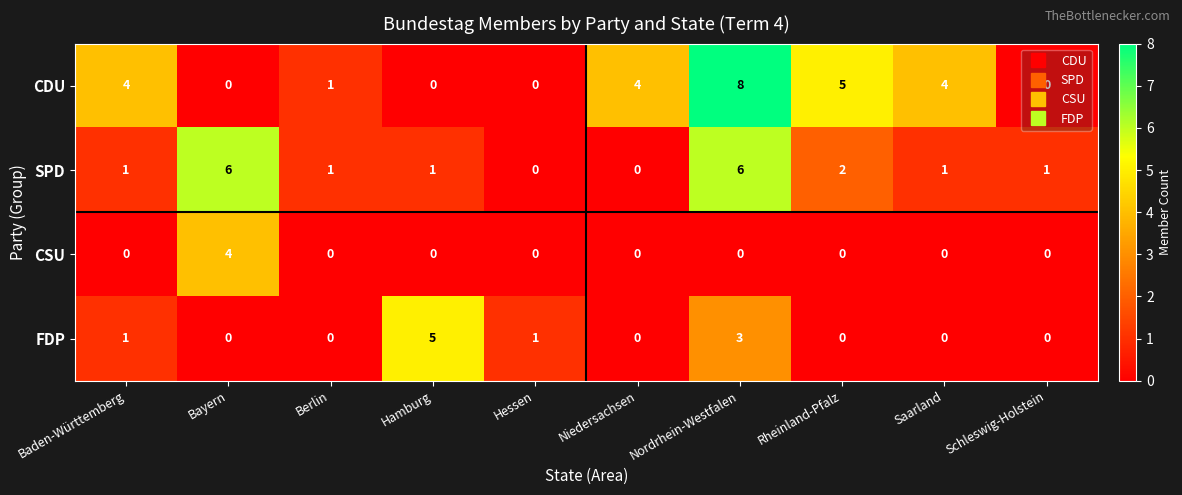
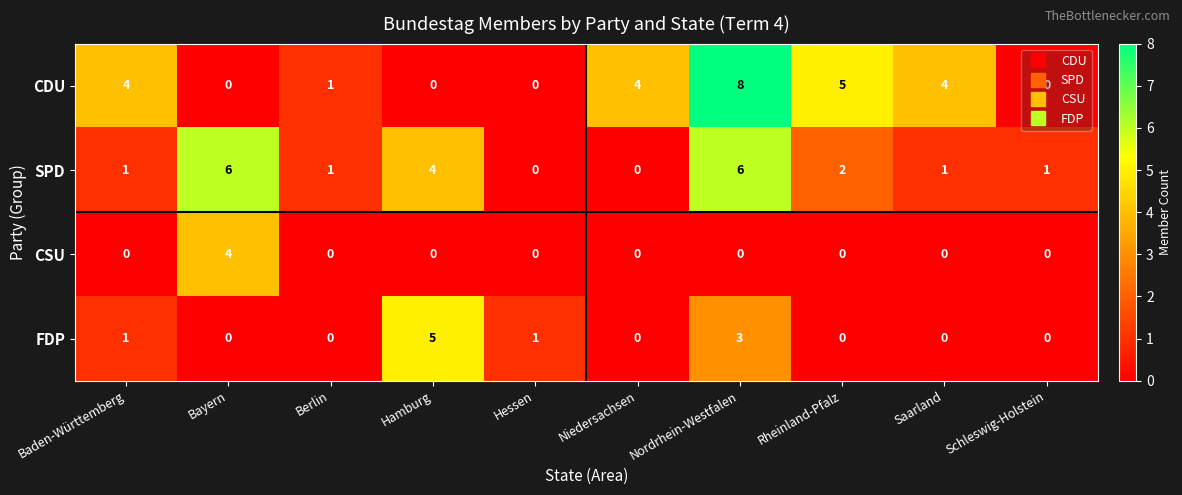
SPD, Hamburg: 1 -> 4
